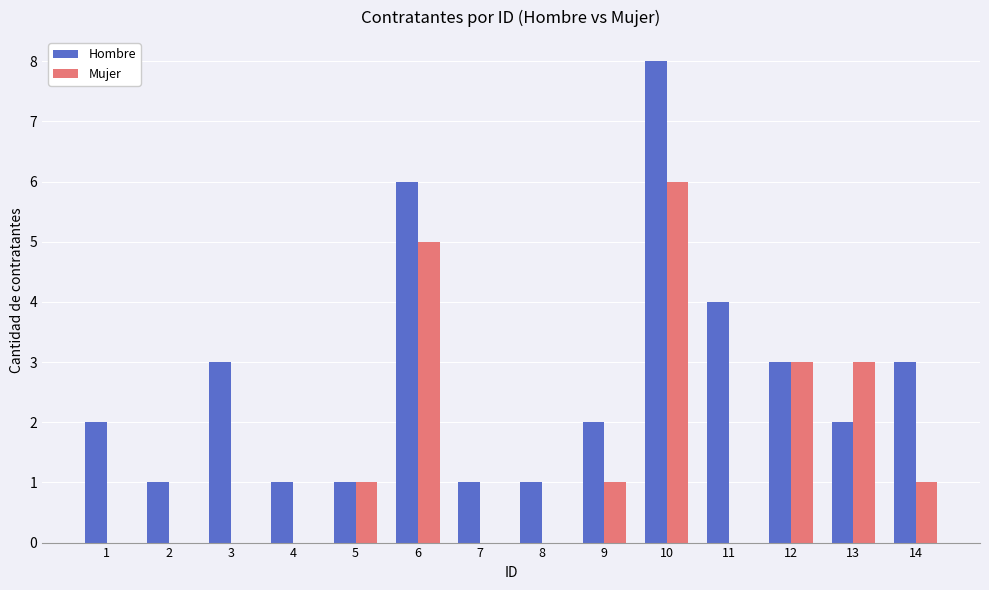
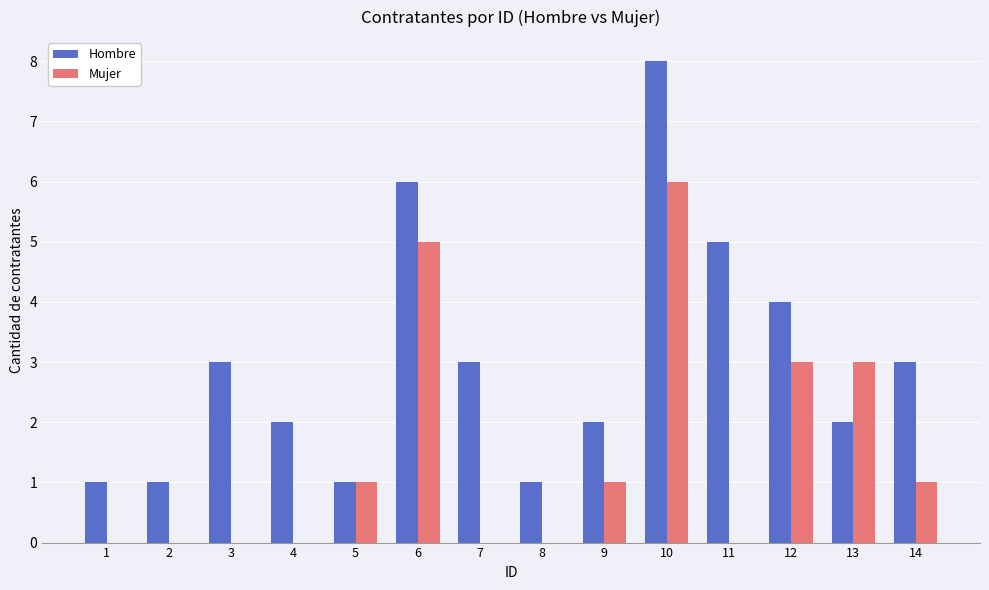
Hombre, 1: 2 -> 1
Hombre, 4: 1 -> 2
Hombre, 7: 1 -> 3
Hombre, 11: 4 -> 5
Hombre, 12: 3 -> 4
